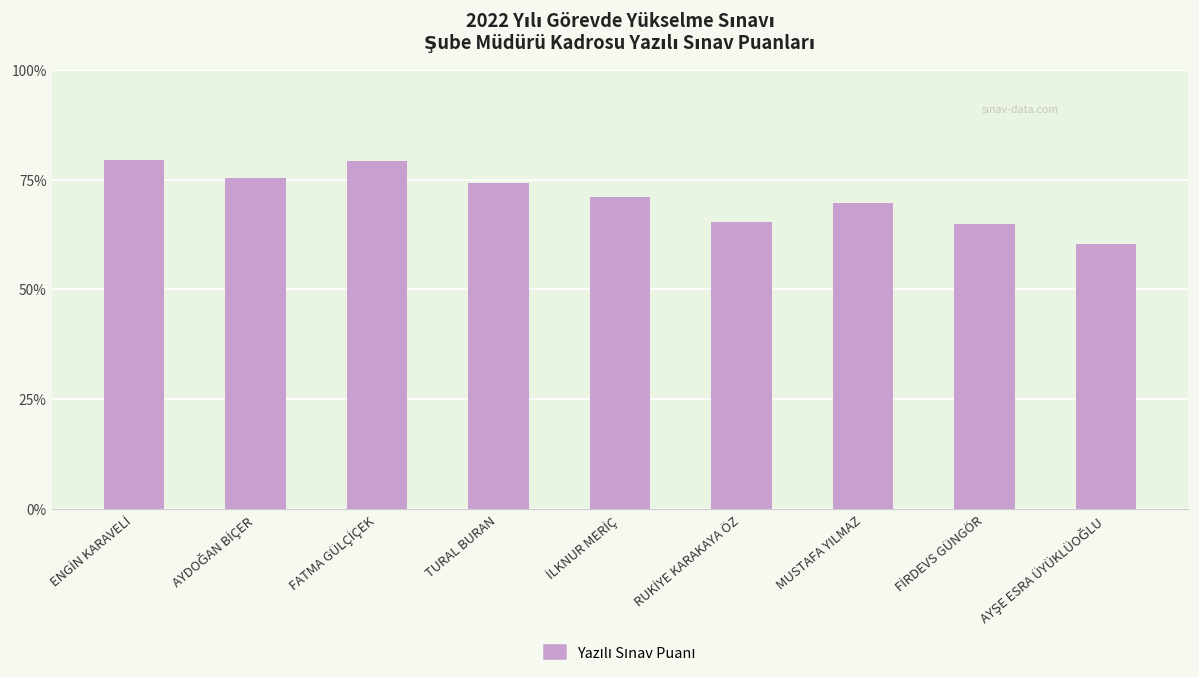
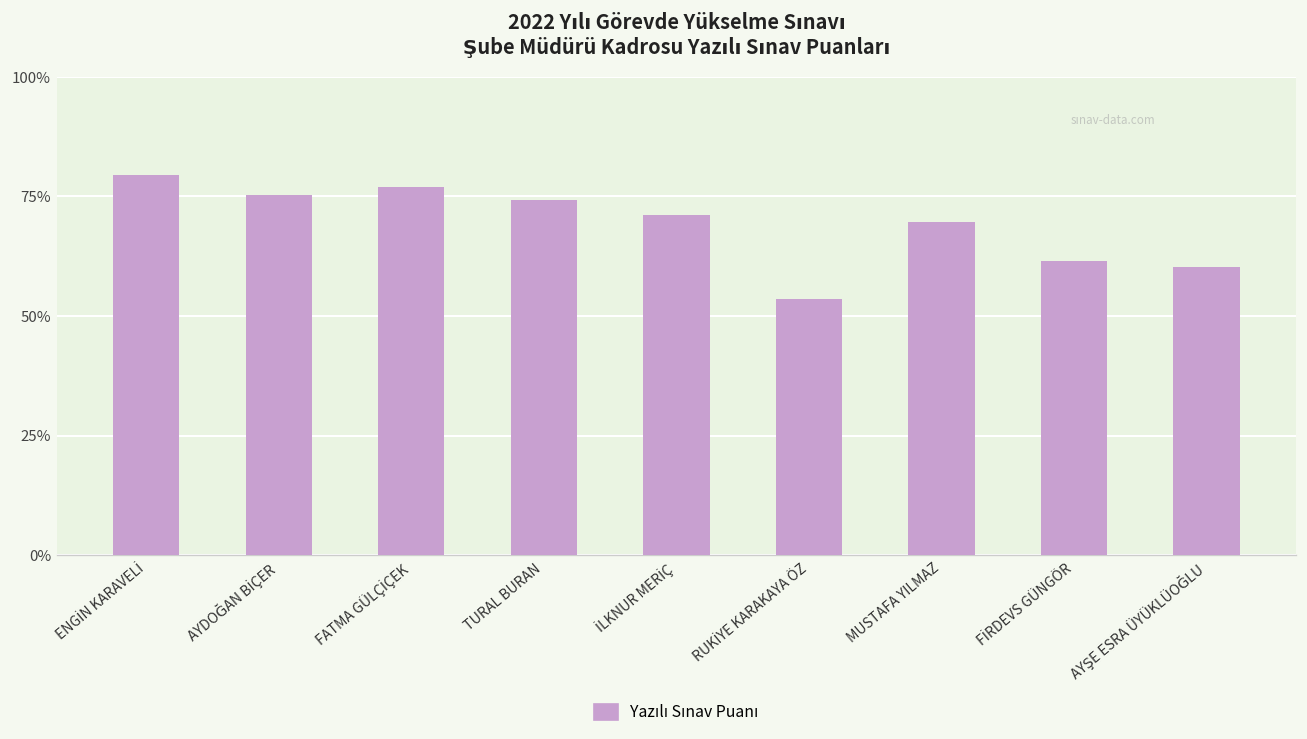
FATMA GÜLÇİÇEK: 79% -> 77%
RUKİYE KARAKAYA ÖZ: 65% -> 54%
FİRDEVS GÜNGÖR: 65% -> 62%
